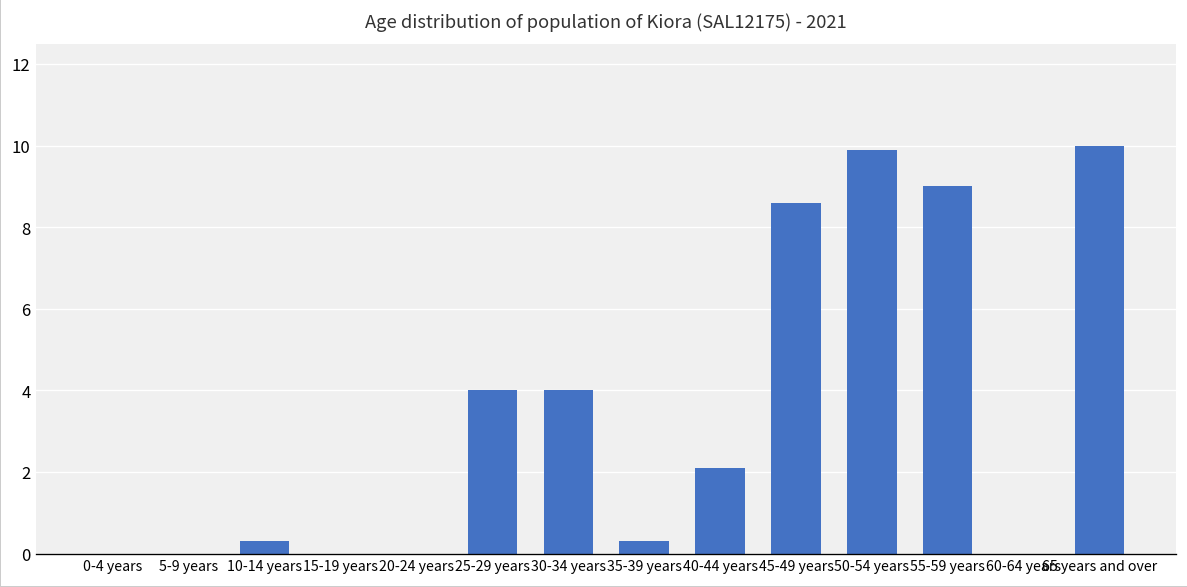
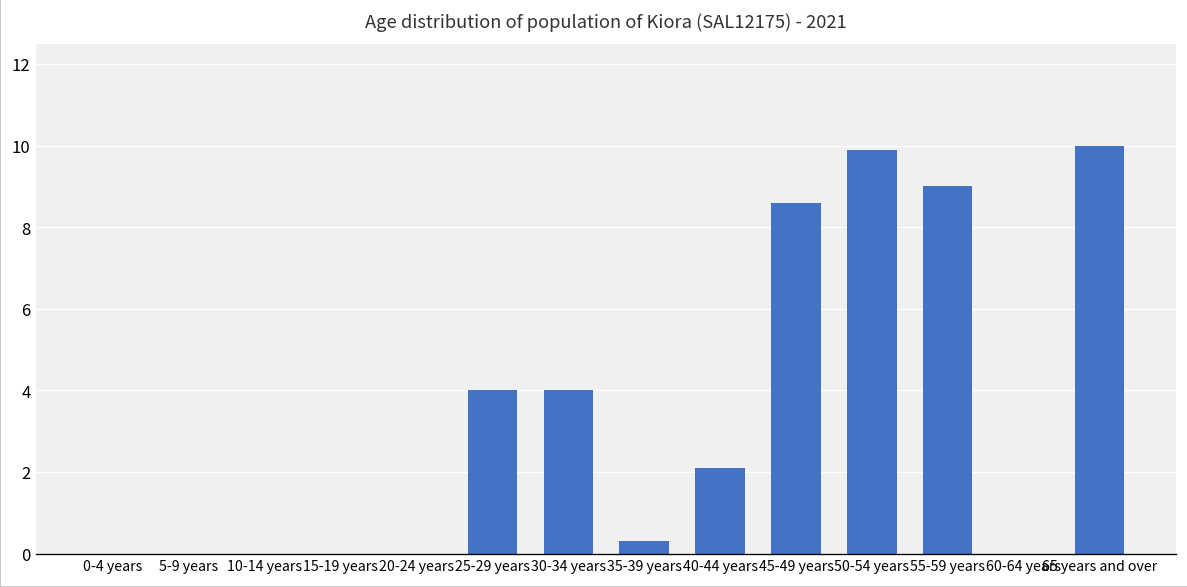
10-14 years: 0.3 -> 0.0
